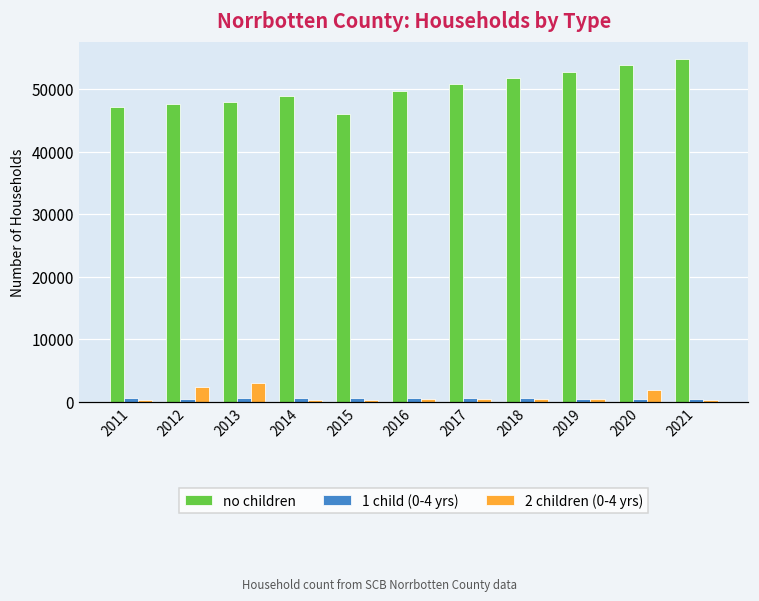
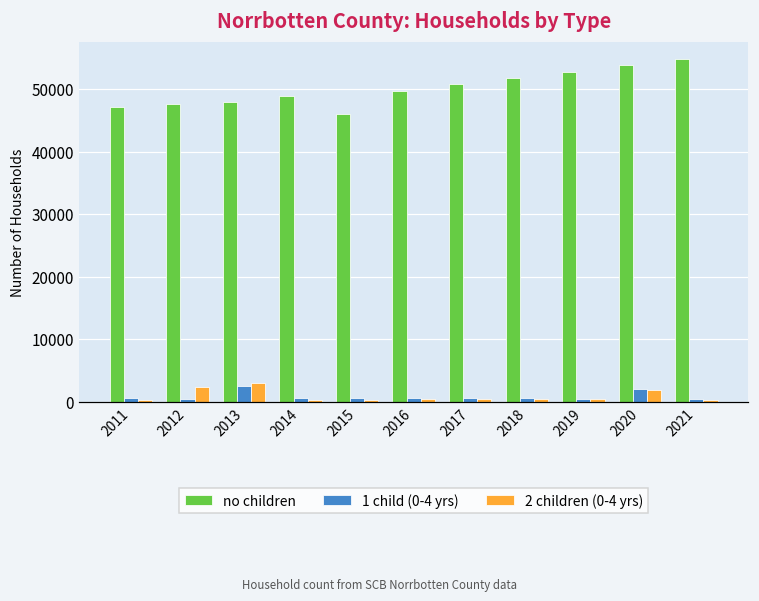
1 child (0-4 yrs), 2013: 1000 -> 2000
1 child (0-4 yrs), 2020: 0 -> 2000
